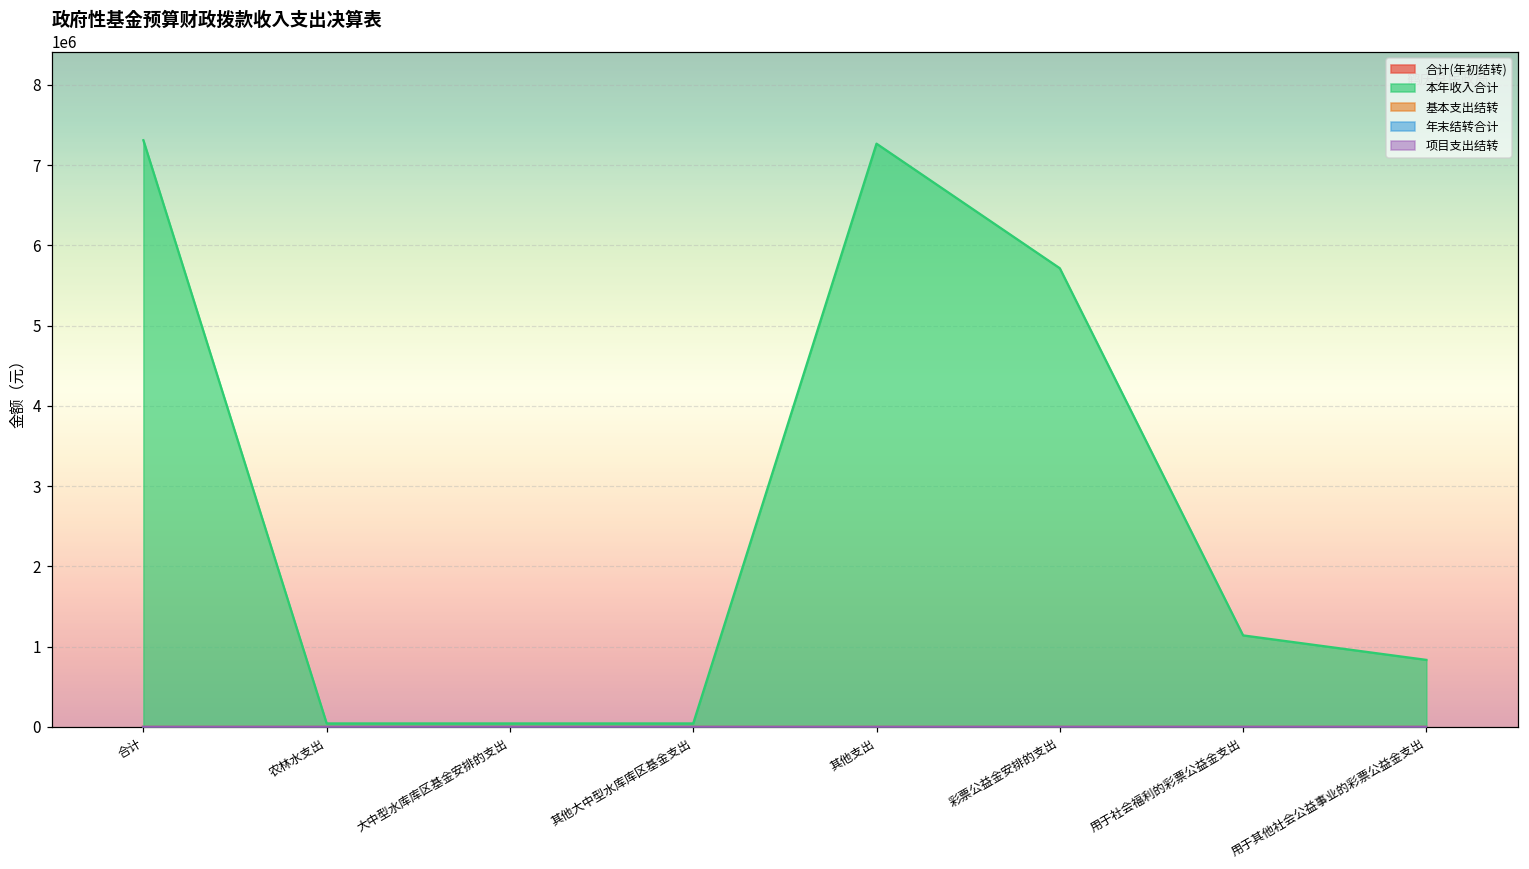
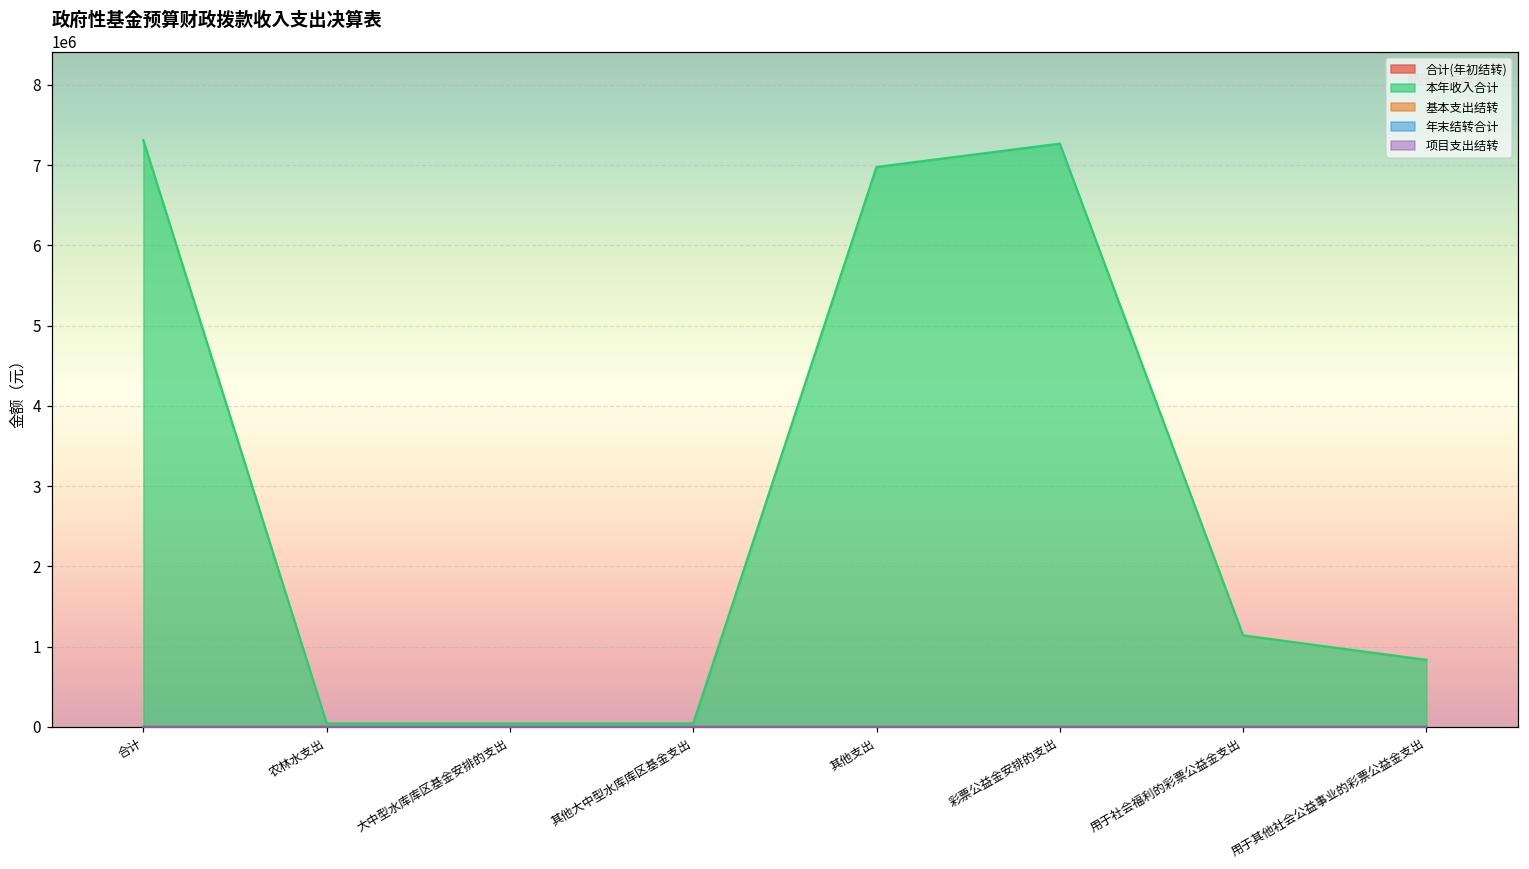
本年收入合计, 其他支出: 7300000 -> 7000000
本年收入合计, 彩票公益金安排的支出: 5700000 -> 7300000
